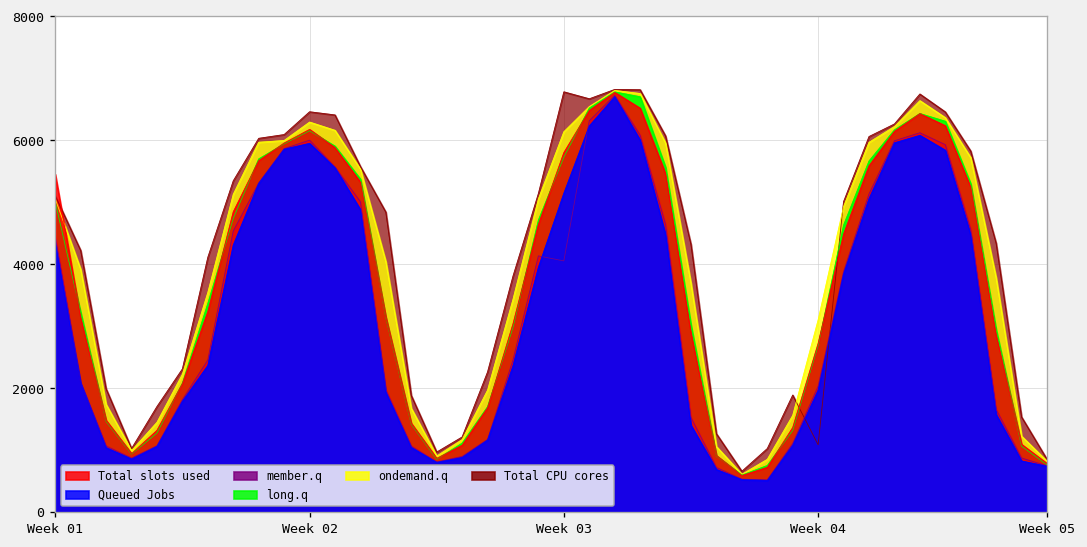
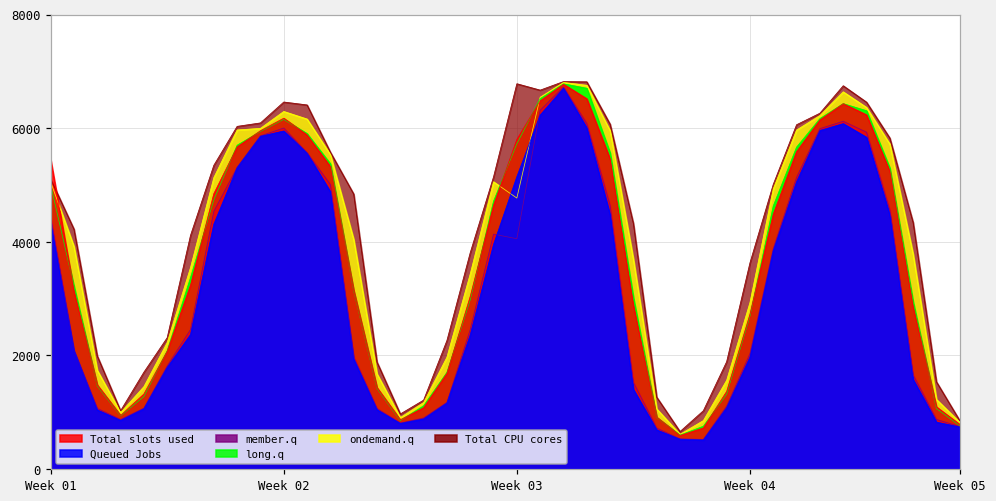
ondemand.q, Week 03: 6100 -> 4800
Total CPU cores, Week 04: 1100 -> 3600
ondemand.q, Week 04: 3100 -> 2900
